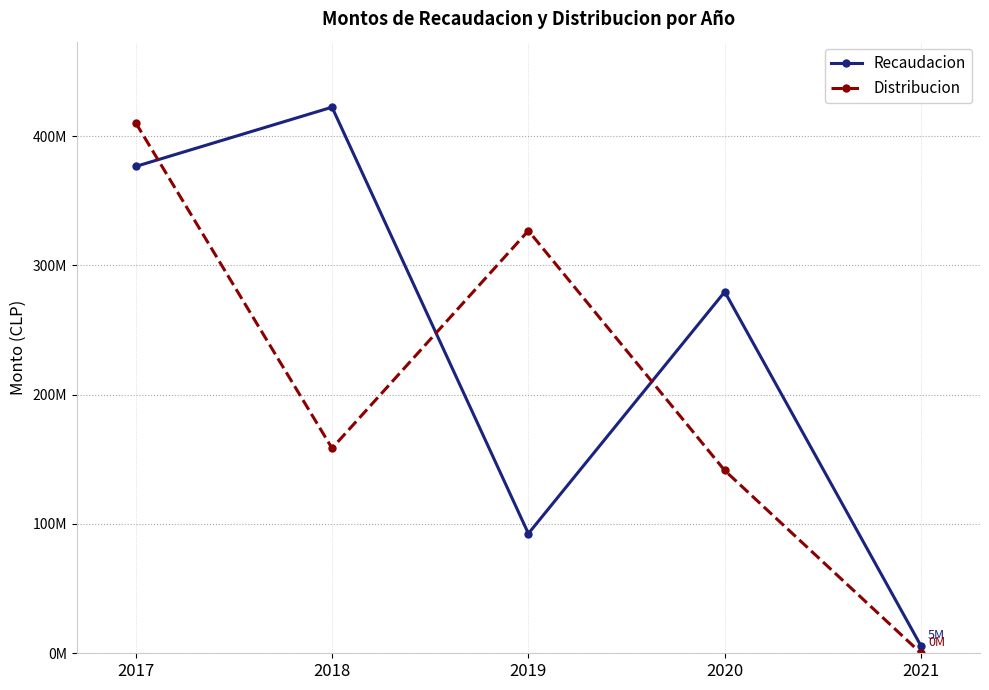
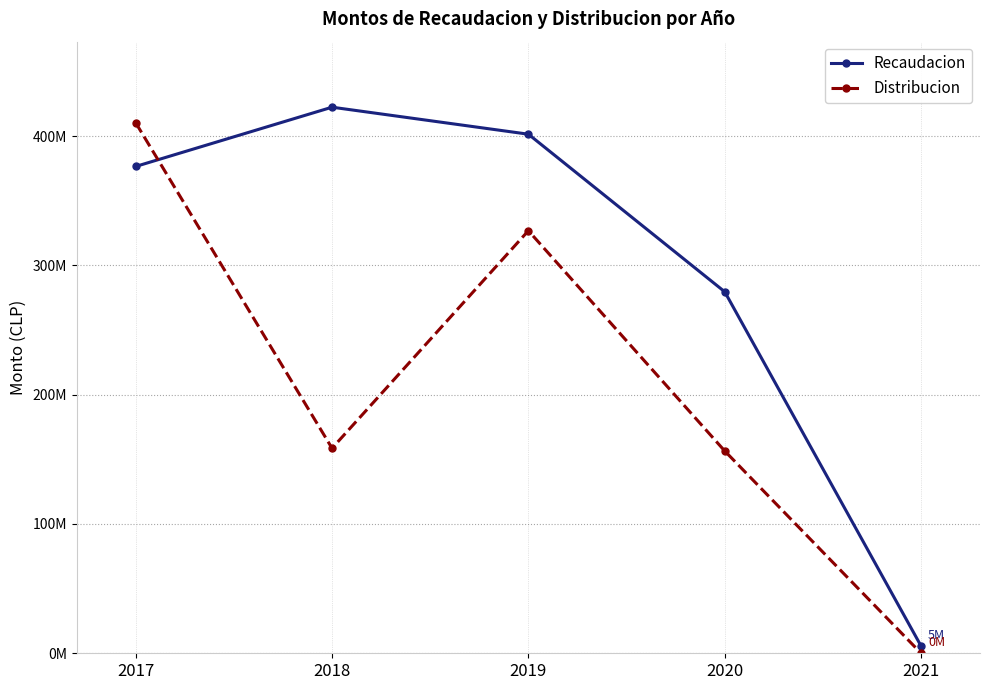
Recaudacion, 2019: 93000000 -> 401000000
Distribucion, 2020: 141000000 -> 156000000
